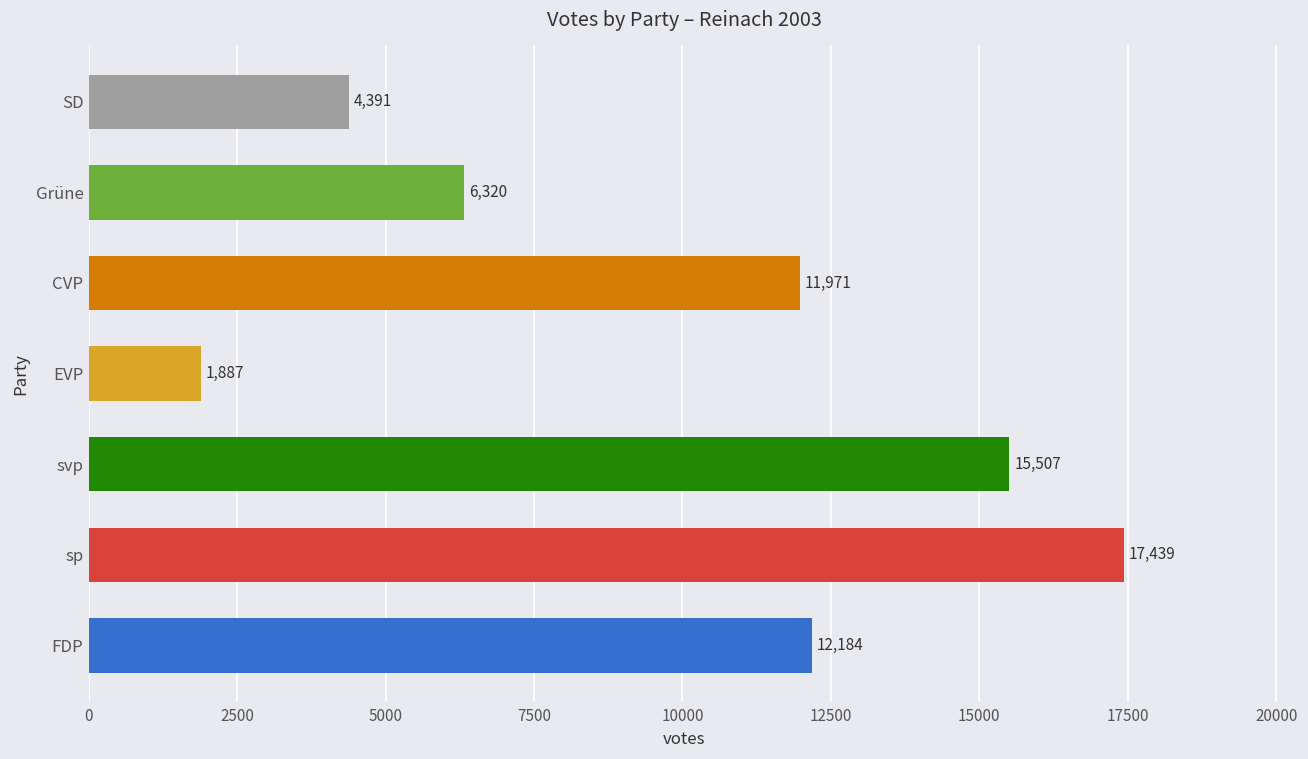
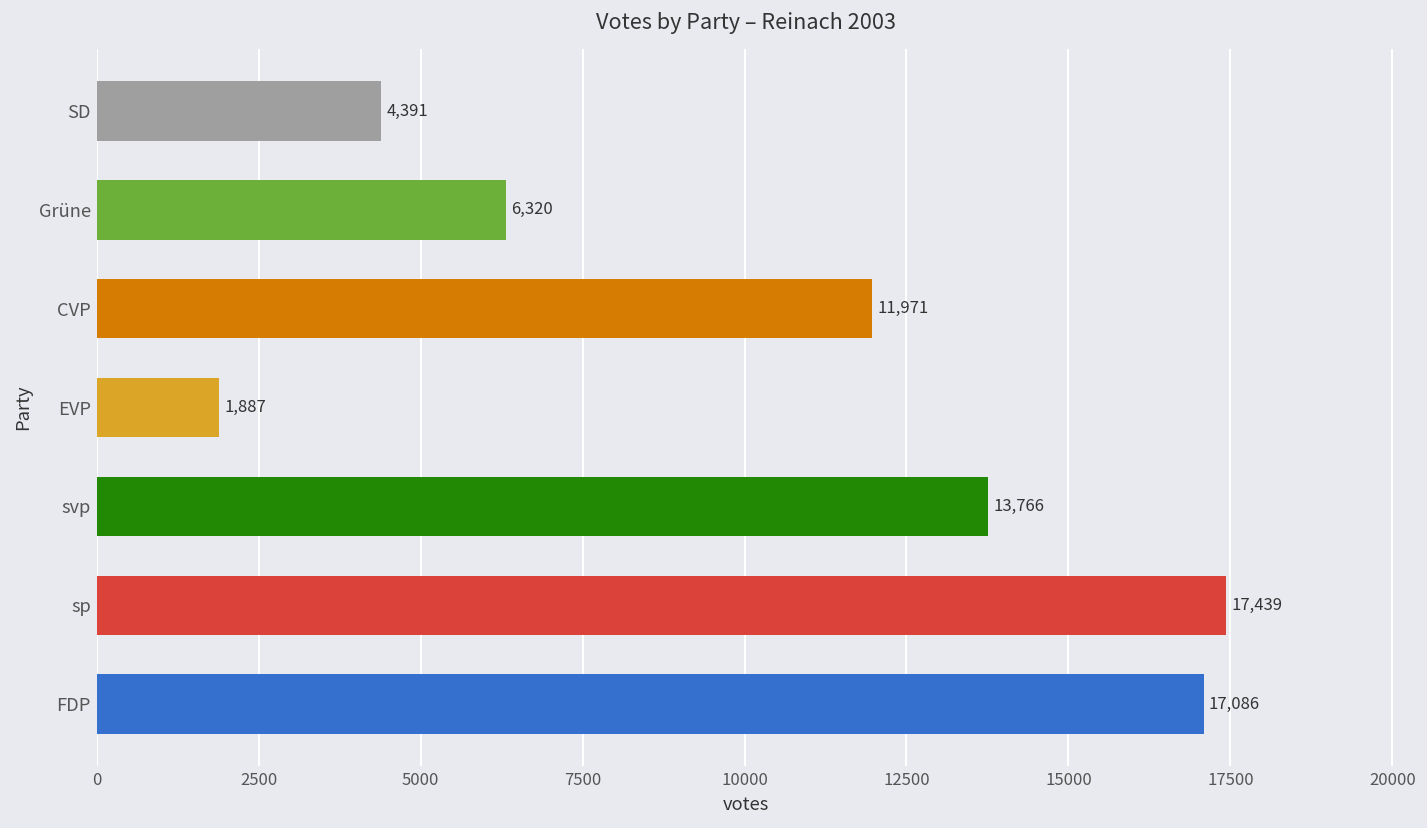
svp: 15,507 -> 13,766
FDP: 12,184 -> 17,086
